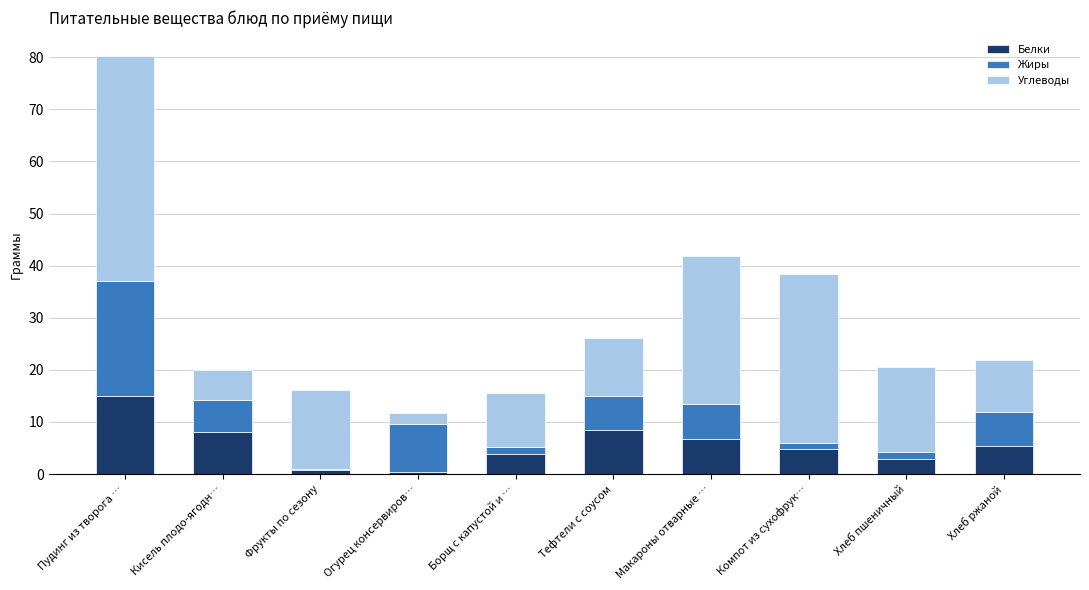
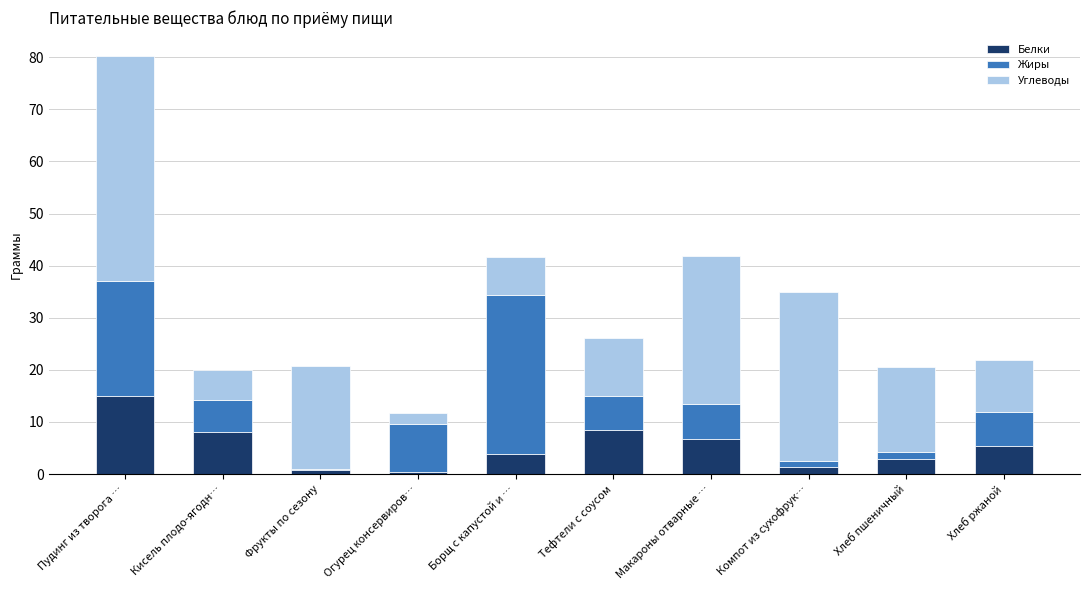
Углеводы, Фрукты по сезону: 15 -> 20
Жиры, Борщ с капустой и …: 1 -> 31
Углеводы, Борщ с капустой и …: 10 -> 7
Белки, Компот из сухофрук…: 5 -> 1
